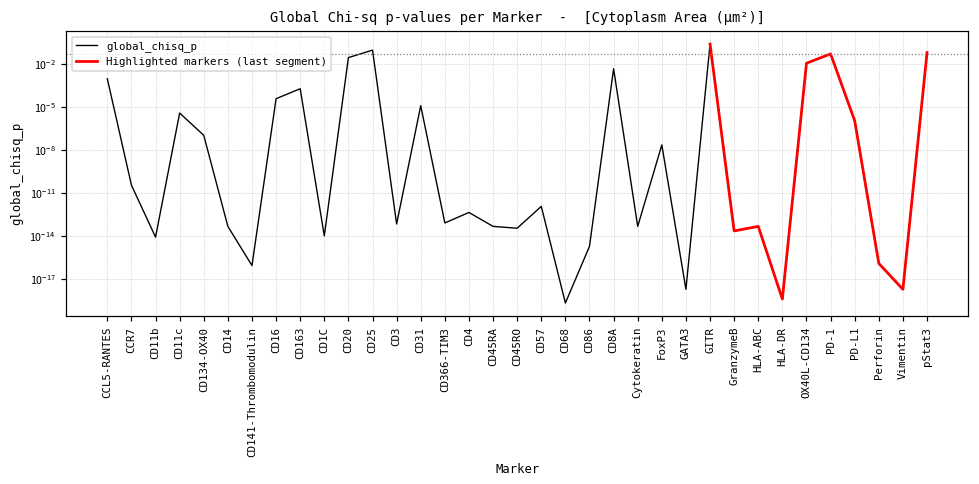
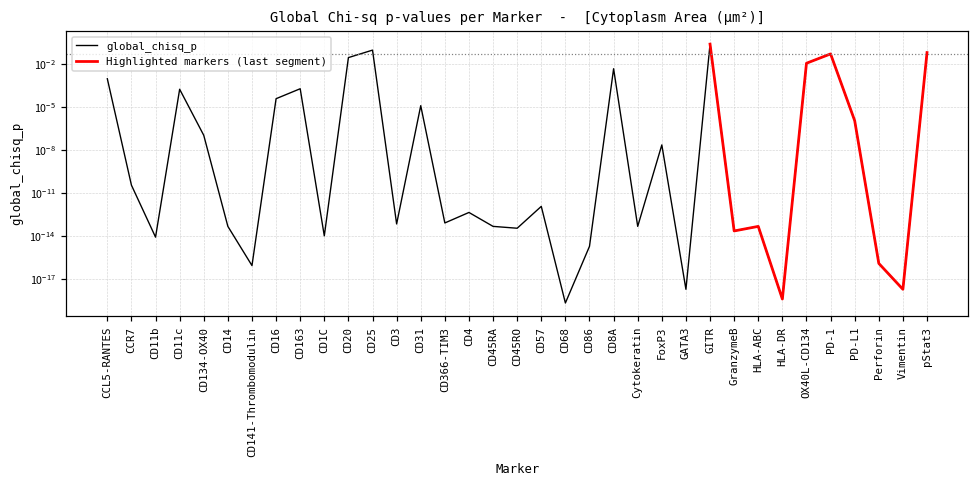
global_chisq_p, CD11c: 0.000004 -> 0.0002
